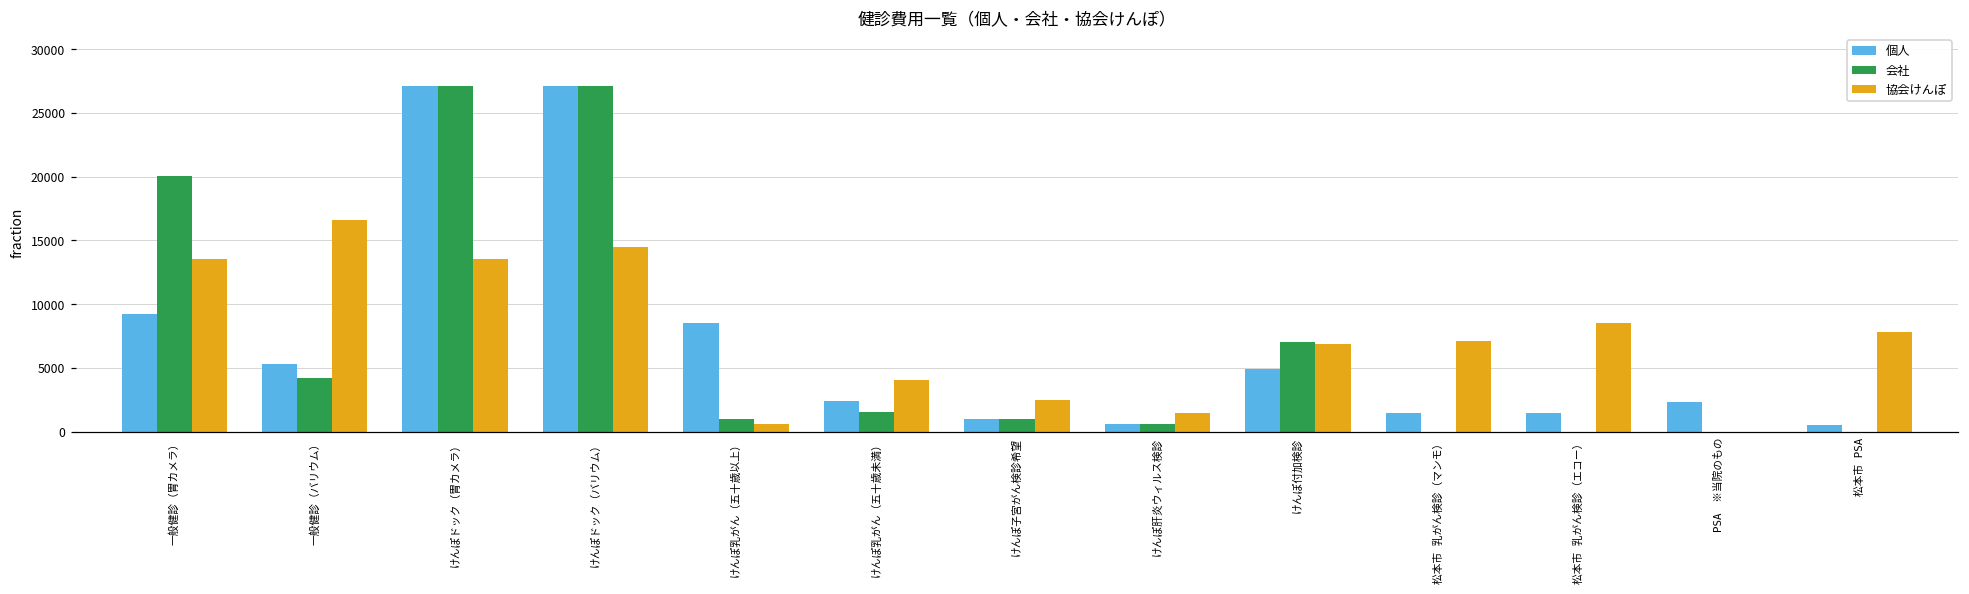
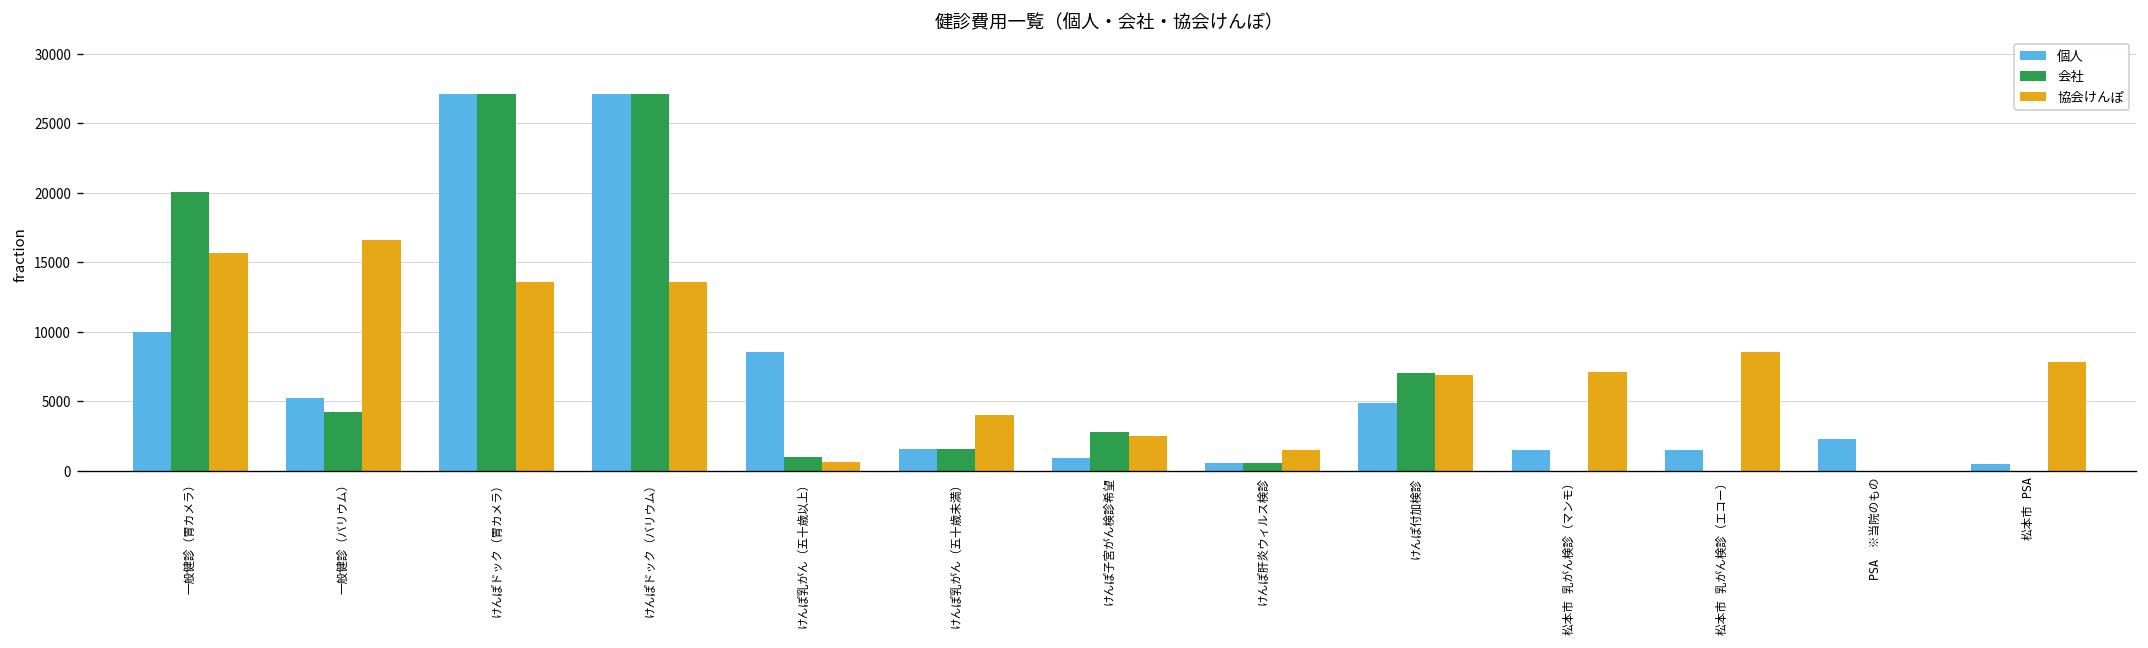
個人, 一般健診（胃カメラ）: 9300 -> 10000
協会けんぽ, 一般健診（胃カメラ）: 13600 -> 15600
協会けんぽ, けんぽドック（バリウム）: 14500 -> 13600
個人, けんぽ乳がん（五十歳未満）: 2400 -> 1600
会社, けんぽ子宮がん検診希望: 1000 -> 2800
